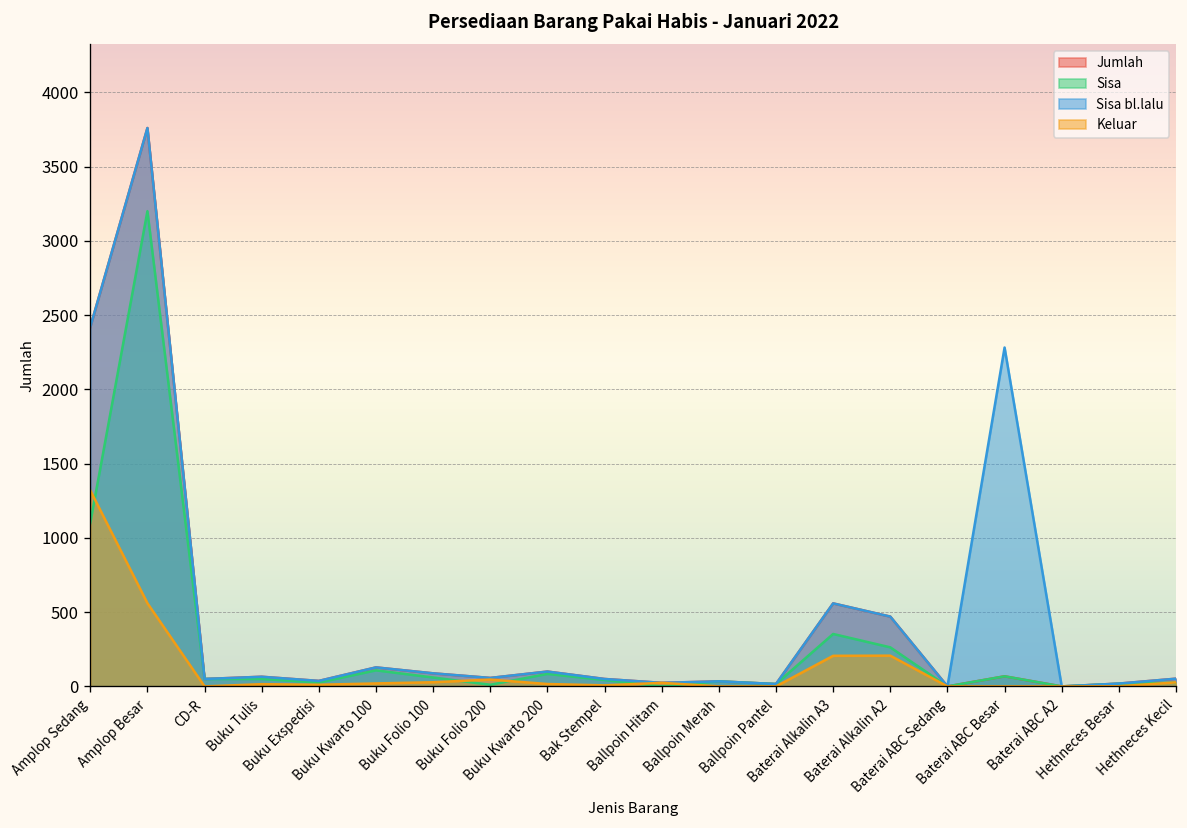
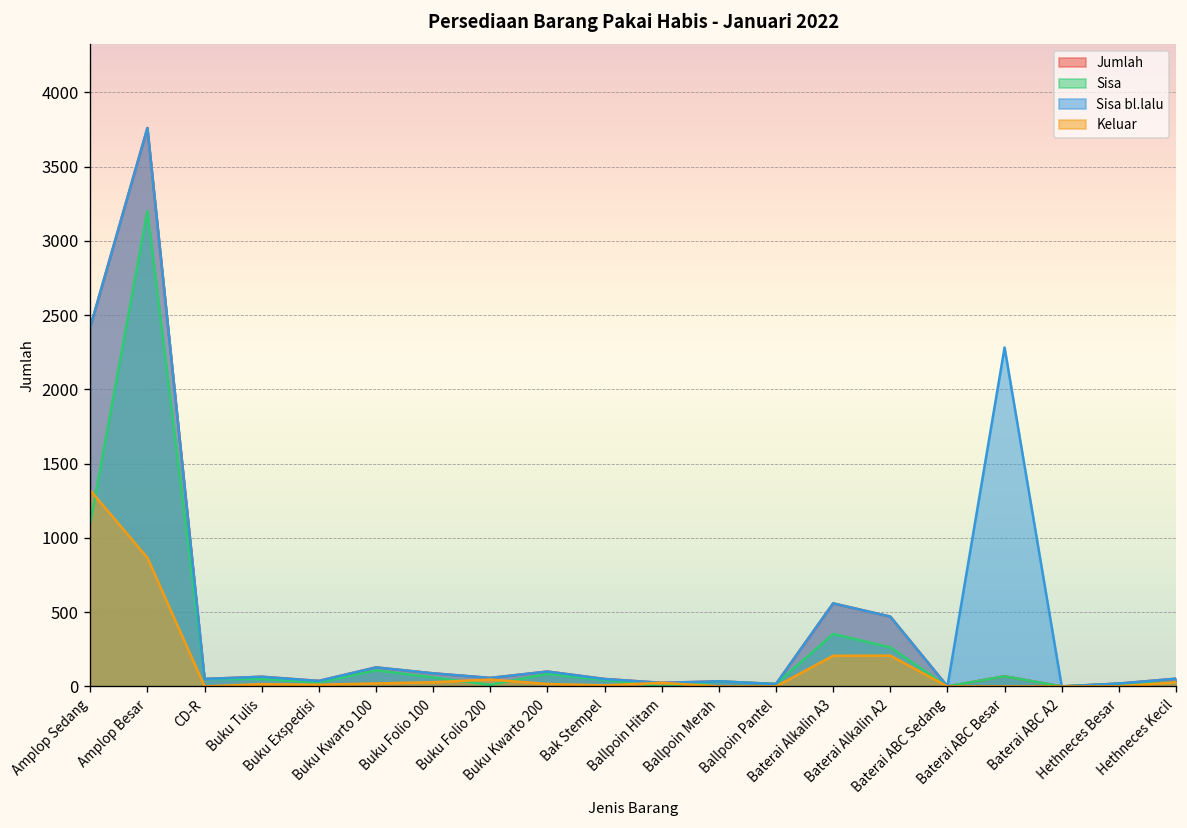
Keluar, Amplop Besar: 560 -> 870
